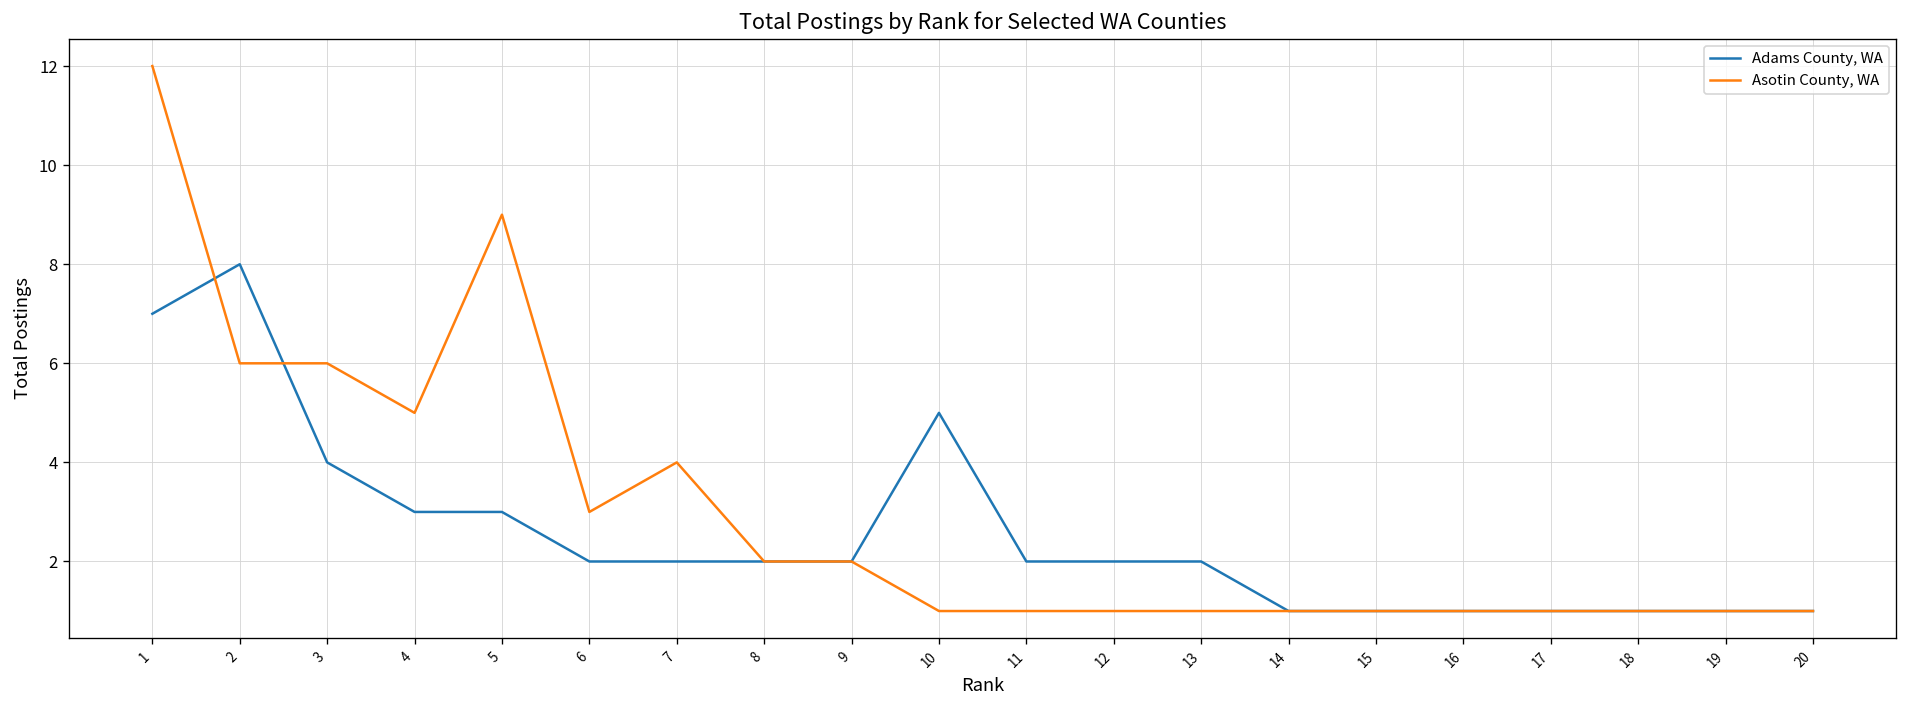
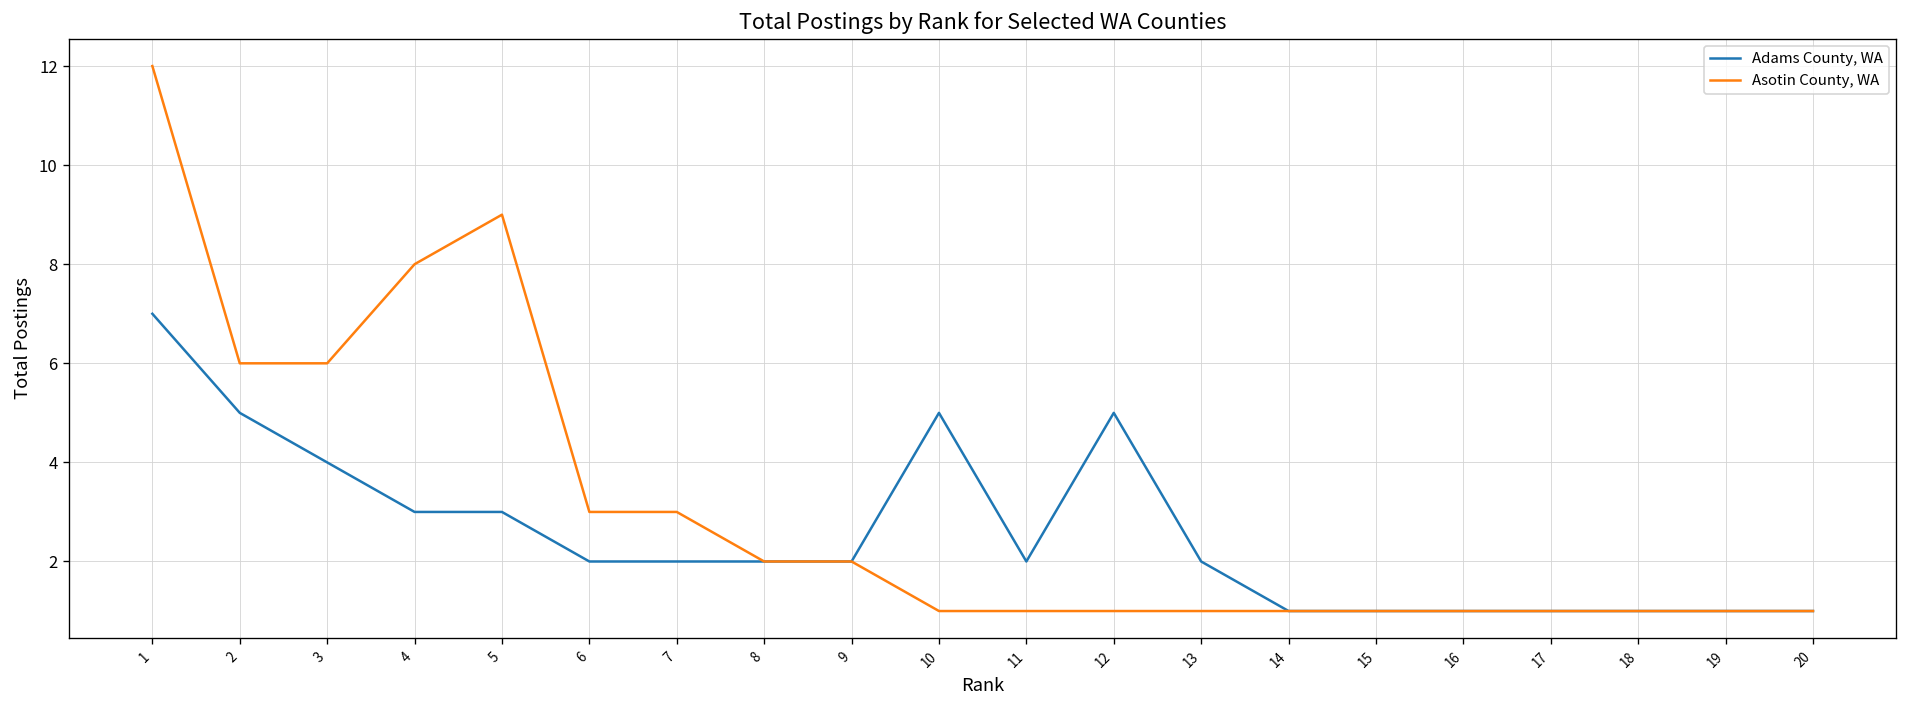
Adams County, WA, 2: 8 -> 5
Asotin County, WA, 4: 5 -> 8
Asotin County, WA, 7: 4 -> 3
Adams County, WA, 12: 2 -> 5
